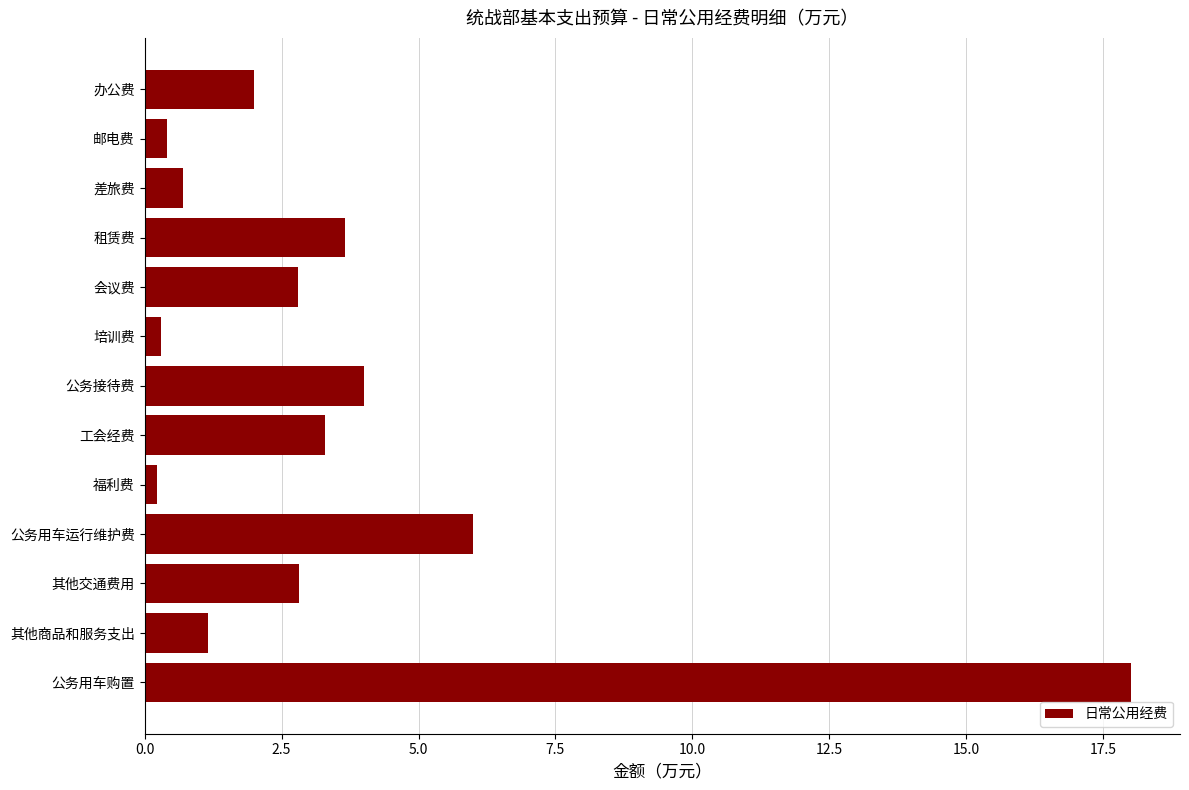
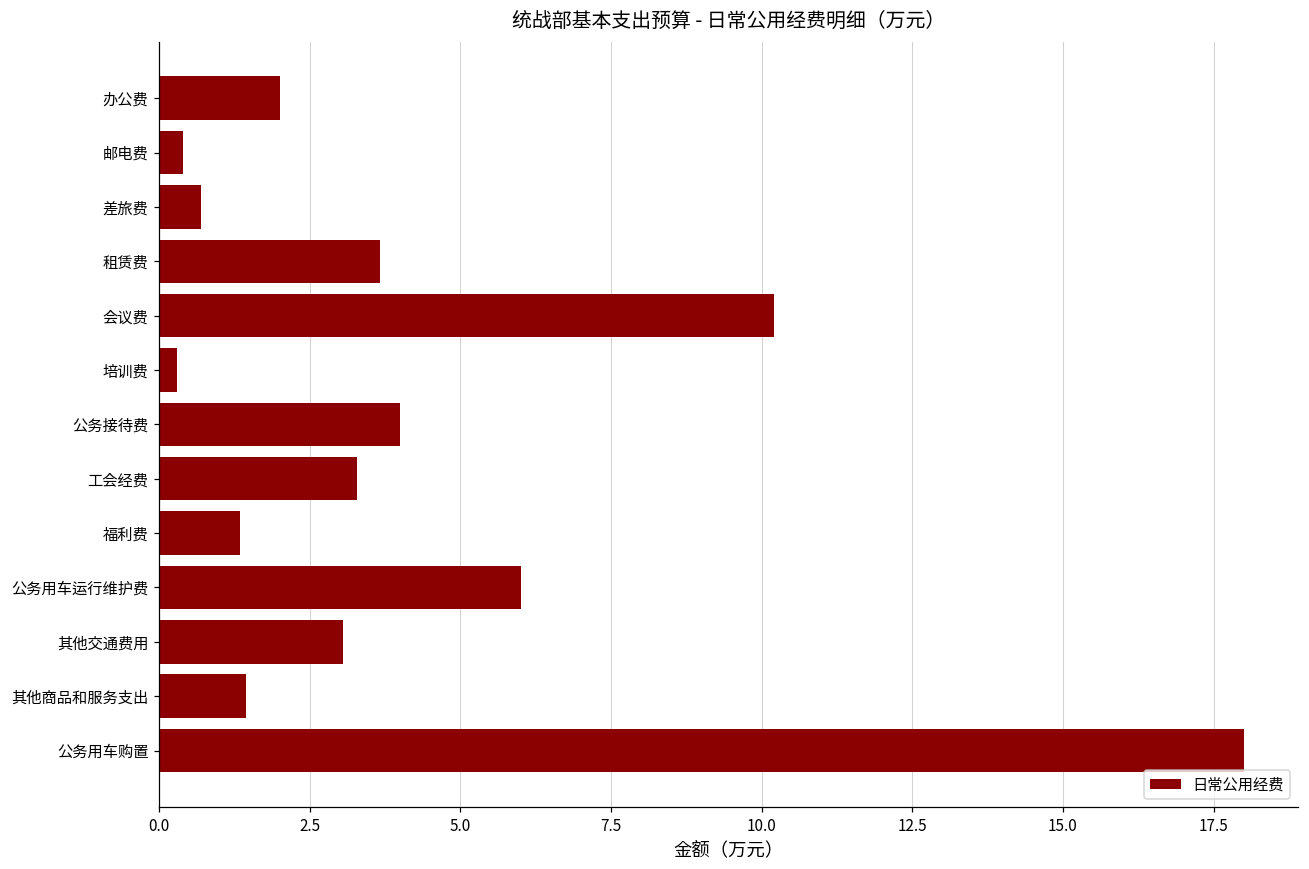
会议费: 2.8 -> 10.2
福利费: 0.2 -> 1.3
其他交通费用: 2.8 -> 3.1
其他商品和服务支出: 1.2 -> 1.5
